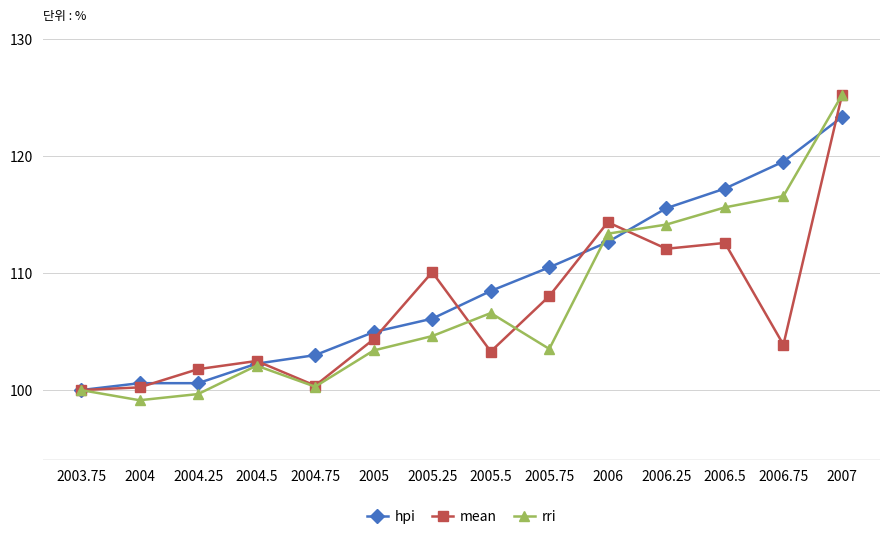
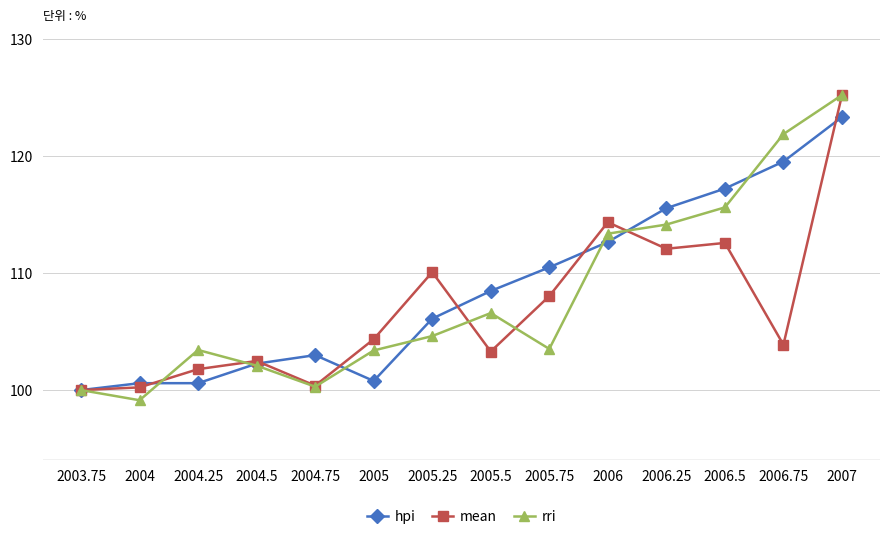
rri, 2004.25: 99.7 -> 103.4
hpi, 2005: 105.0 -> 100.8
rri, 2006.75: 116.6 -> 121.9
